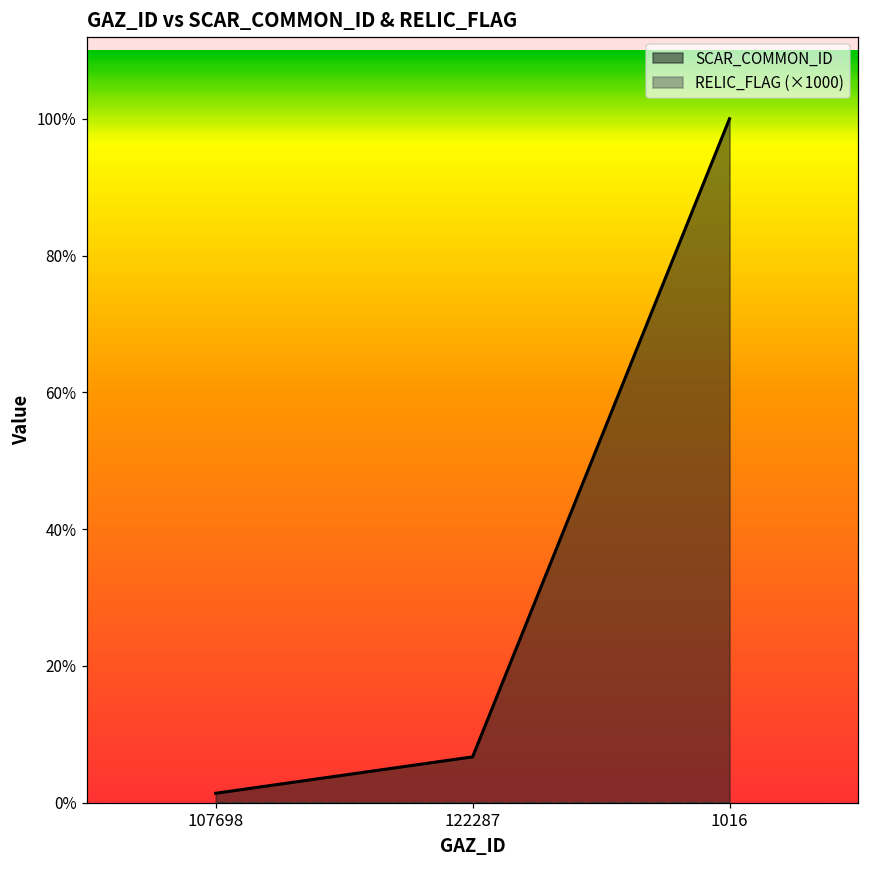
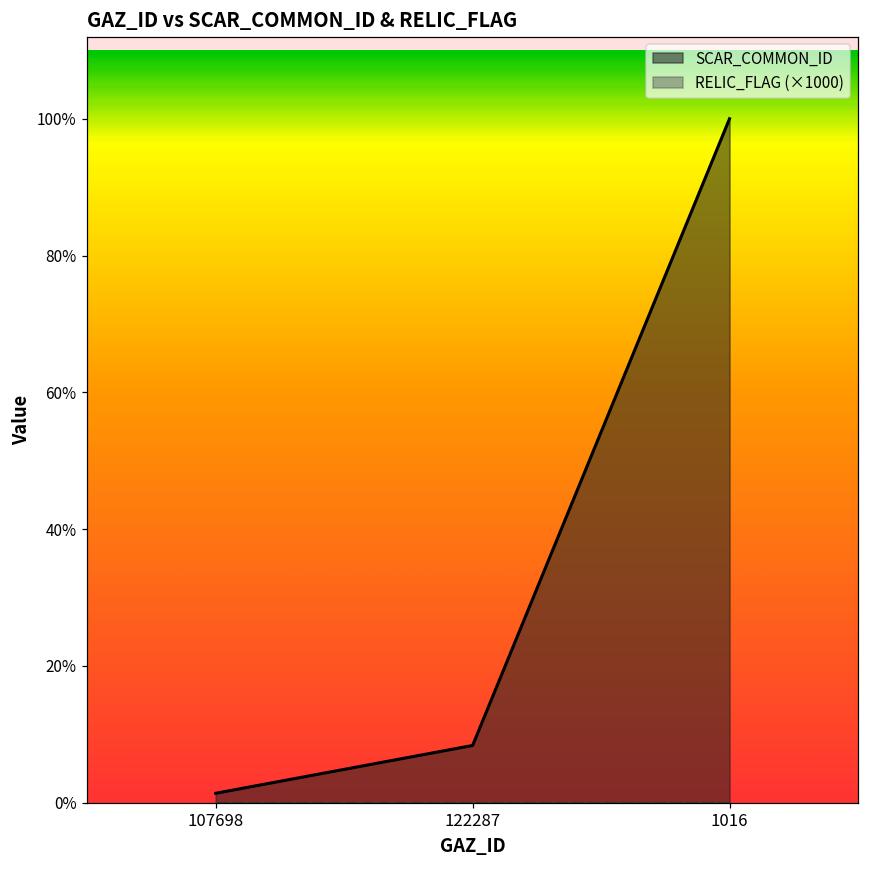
SCAR_COMMON_ID, 122287: 7% -> 8%
